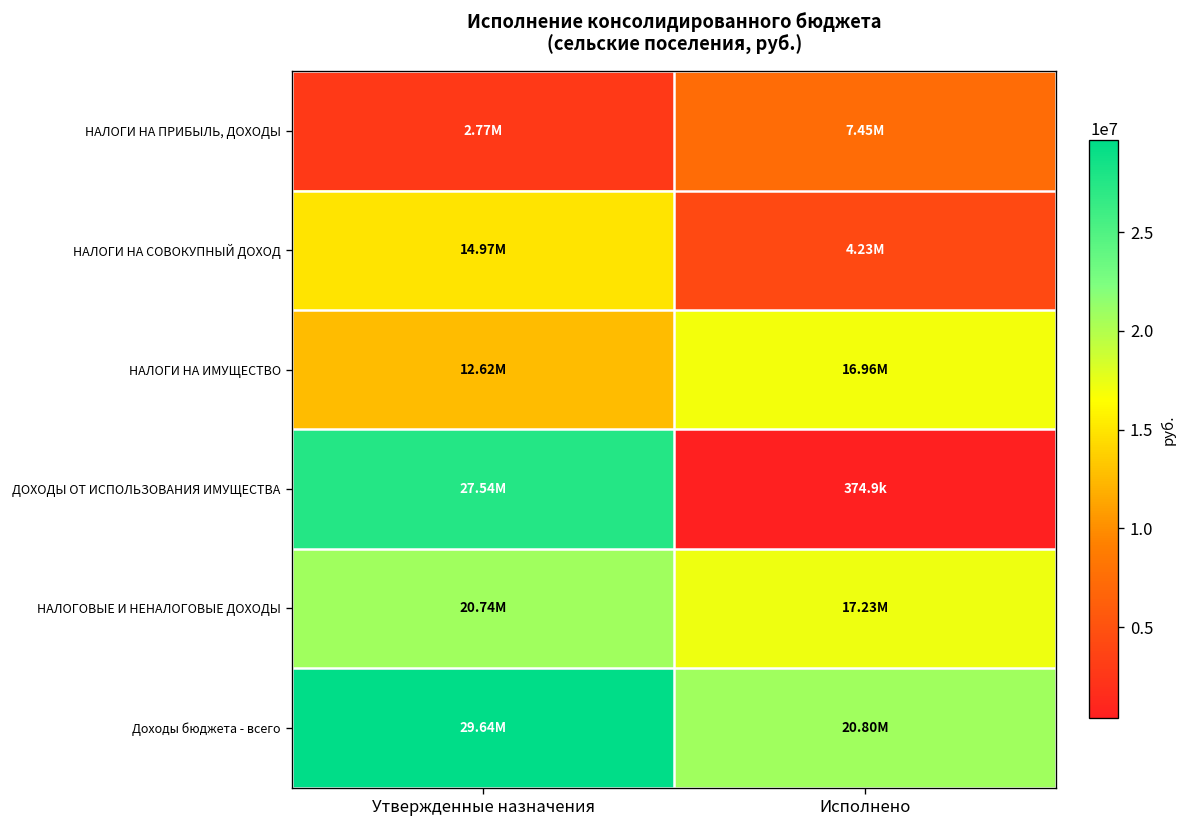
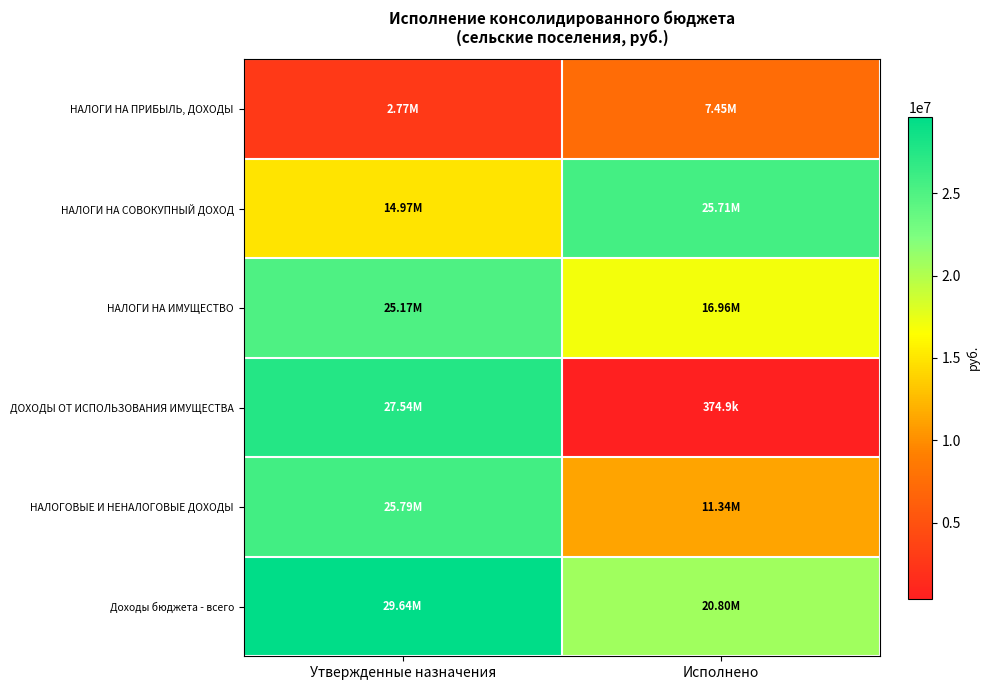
НАЛОГИ НА СОВОКУПНЫЙ ДОХОД, Исполнено: 4.23M -> 25.71M
НАЛОГИ НА ИМУЩЕСТВО, Утвержденные назначения: 12.62M -> 25.17M
НАЛОГОВЫЕ И НЕНАЛОГОВЫЕ ДОХОДЫ, Утвержденные назначения: 20.74M -> 25.79M
НАЛОГОВЫЕ И НЕНАЛОГОВЫЕ ДОХОДЫ, Исполнено: 17.23M -> 11.34M
